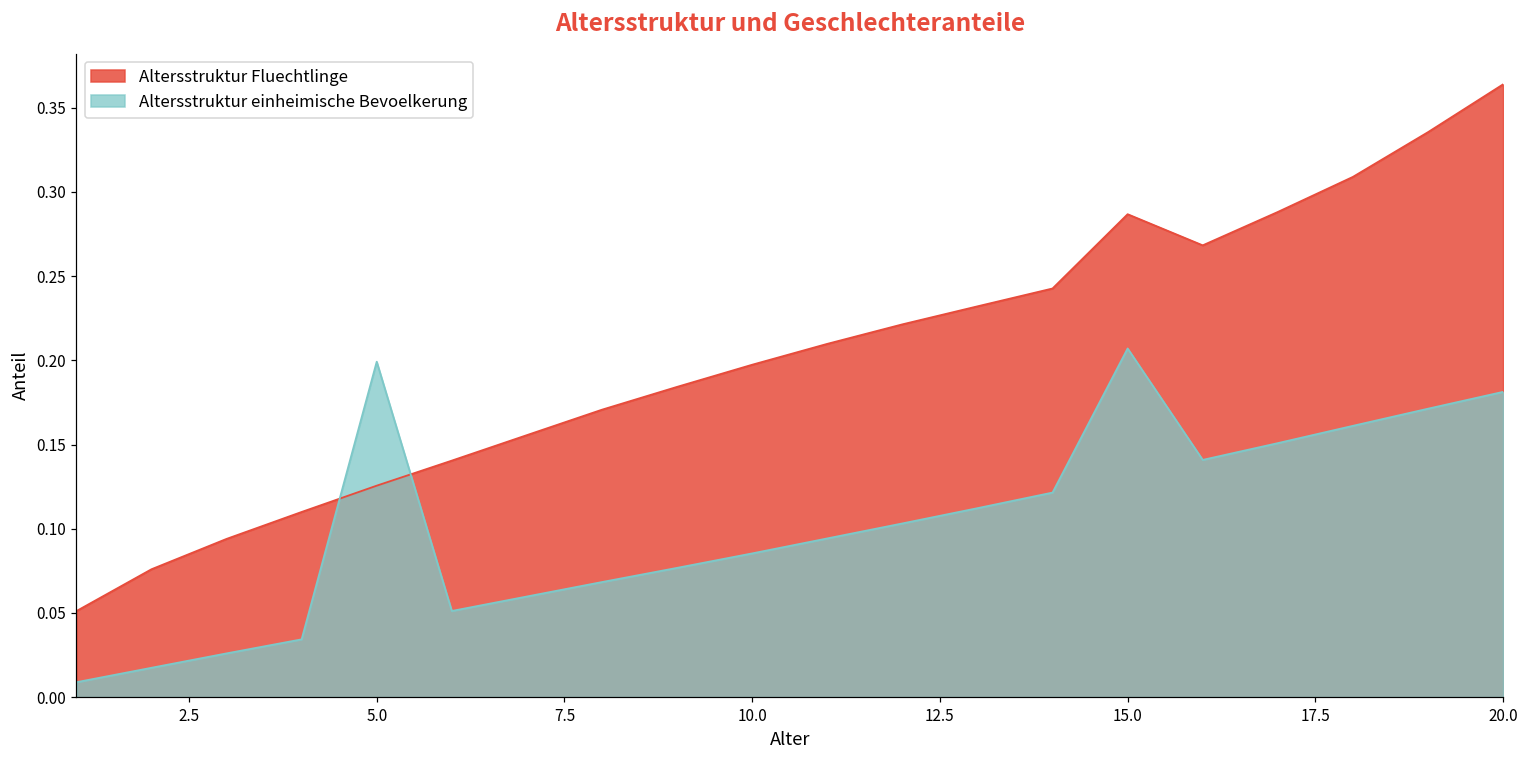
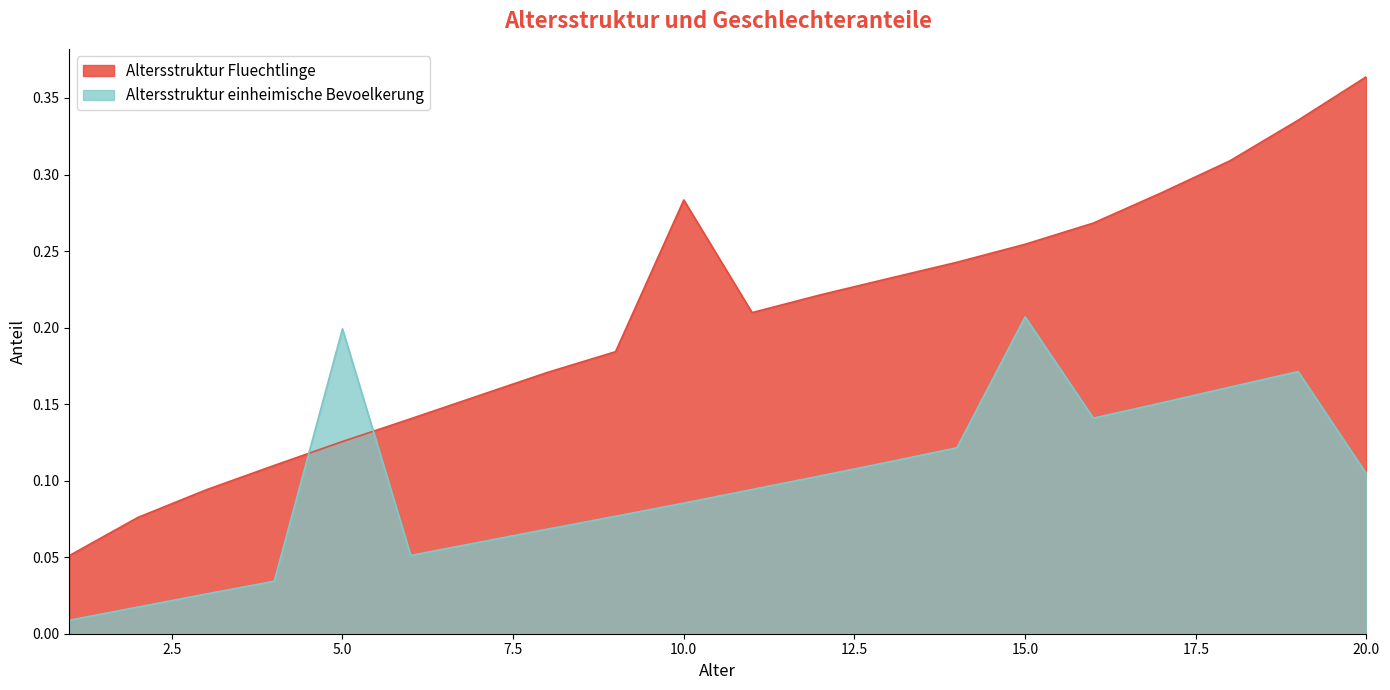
Altersstruktur Fluechtlinge, 10.0: 0.197 -> 0.283
Altersstruktur Fluechtlinge, 15.0: 0.287 -> 0.254
Altersstruktur einheimische Bevoelkerung, 20.0: 0.181 -> 0.104
